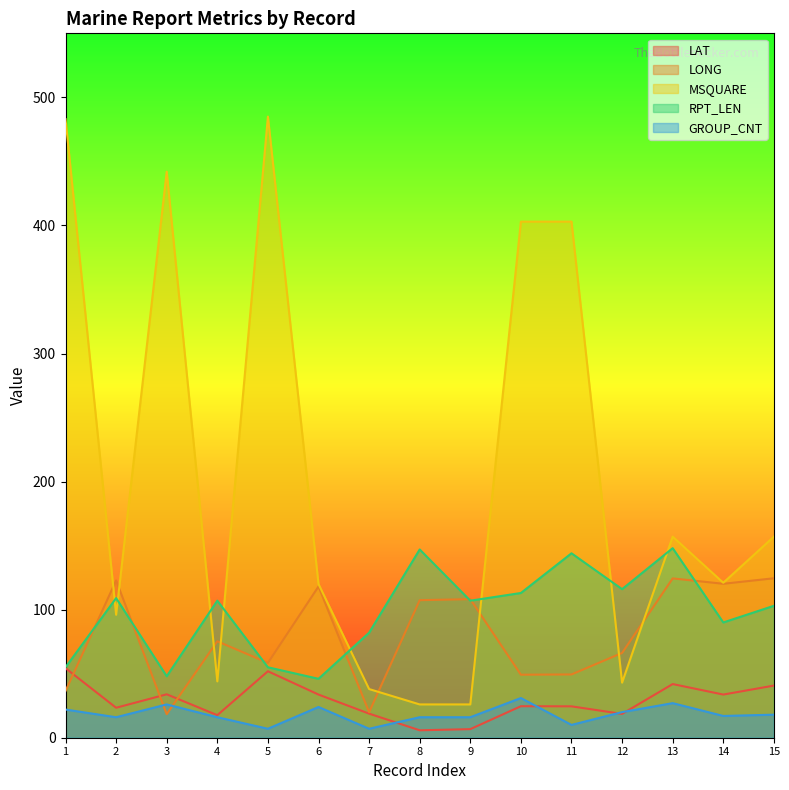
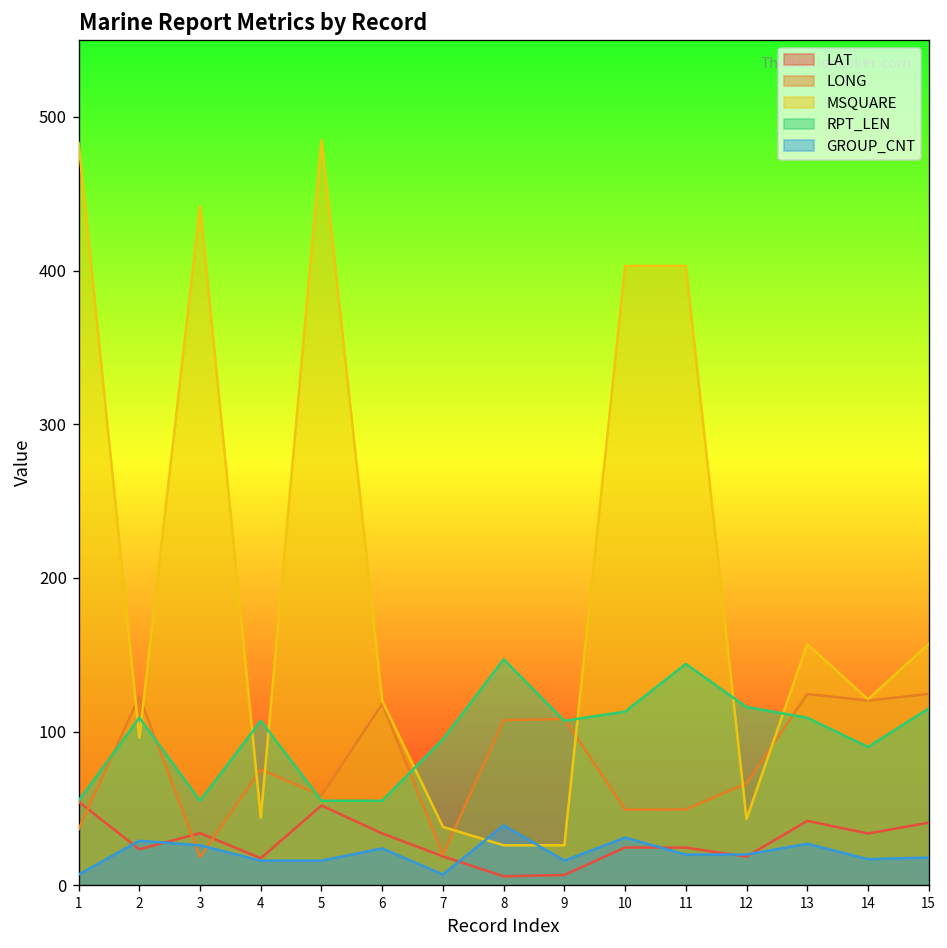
GROUP_CNT, 1: 22 -> 7
GROUP_CNT, 2: 16 -> 29
RPT_LEN, 3: 48 -> 55
GROUP_CNT, 5: 7 -> 16
RPT_LEN, 6: 46 -> 55
RPT_LEN, 7: 82 -> 95
GROUP_CNT, 8: 16 -> 39
GROUP_CNT, 11: 10 -> 20
RPT_LEN, 13: 148 -> 109
RPT_LEN, 15: 103 -> 115
